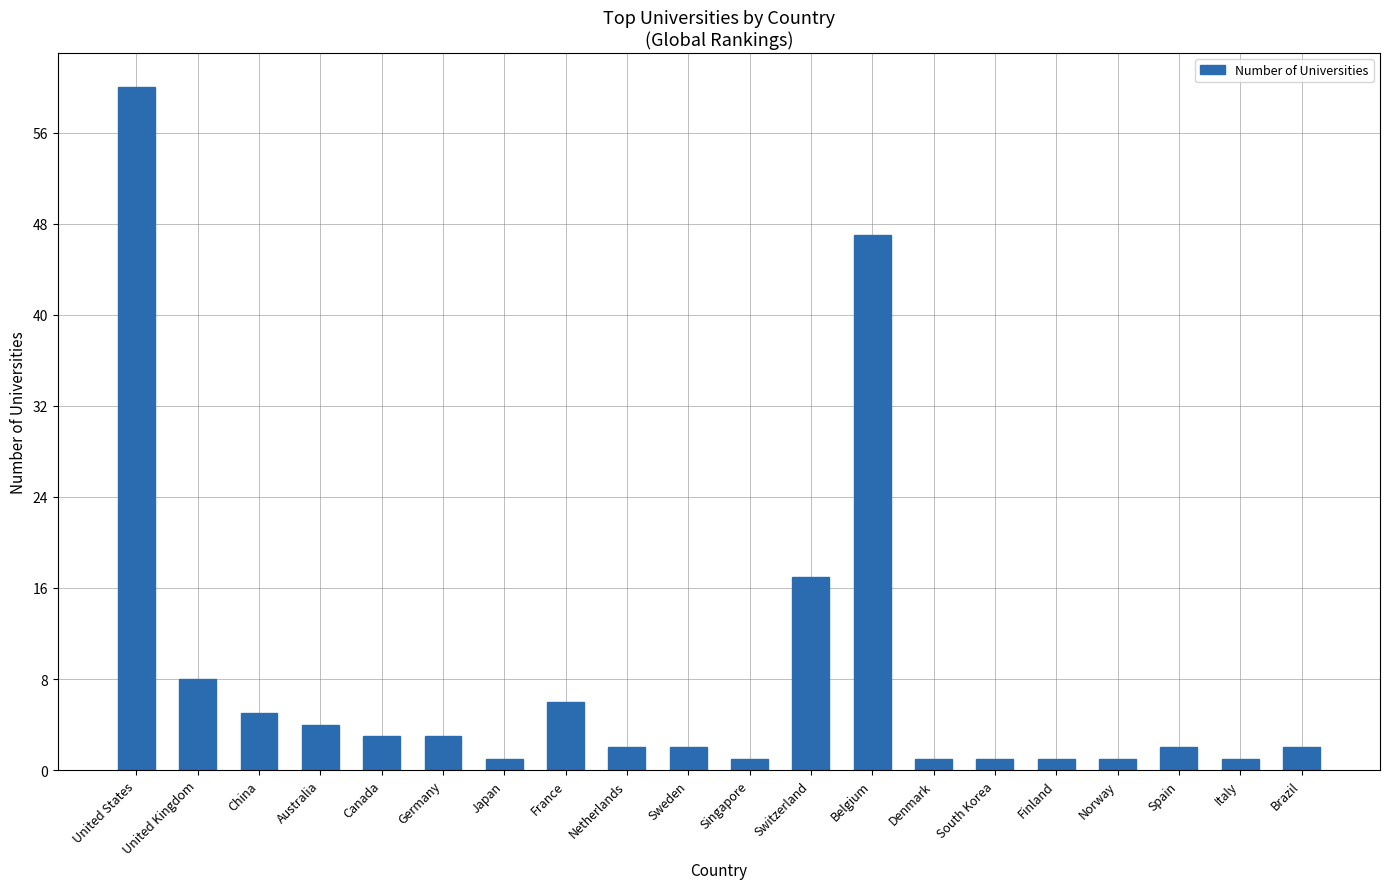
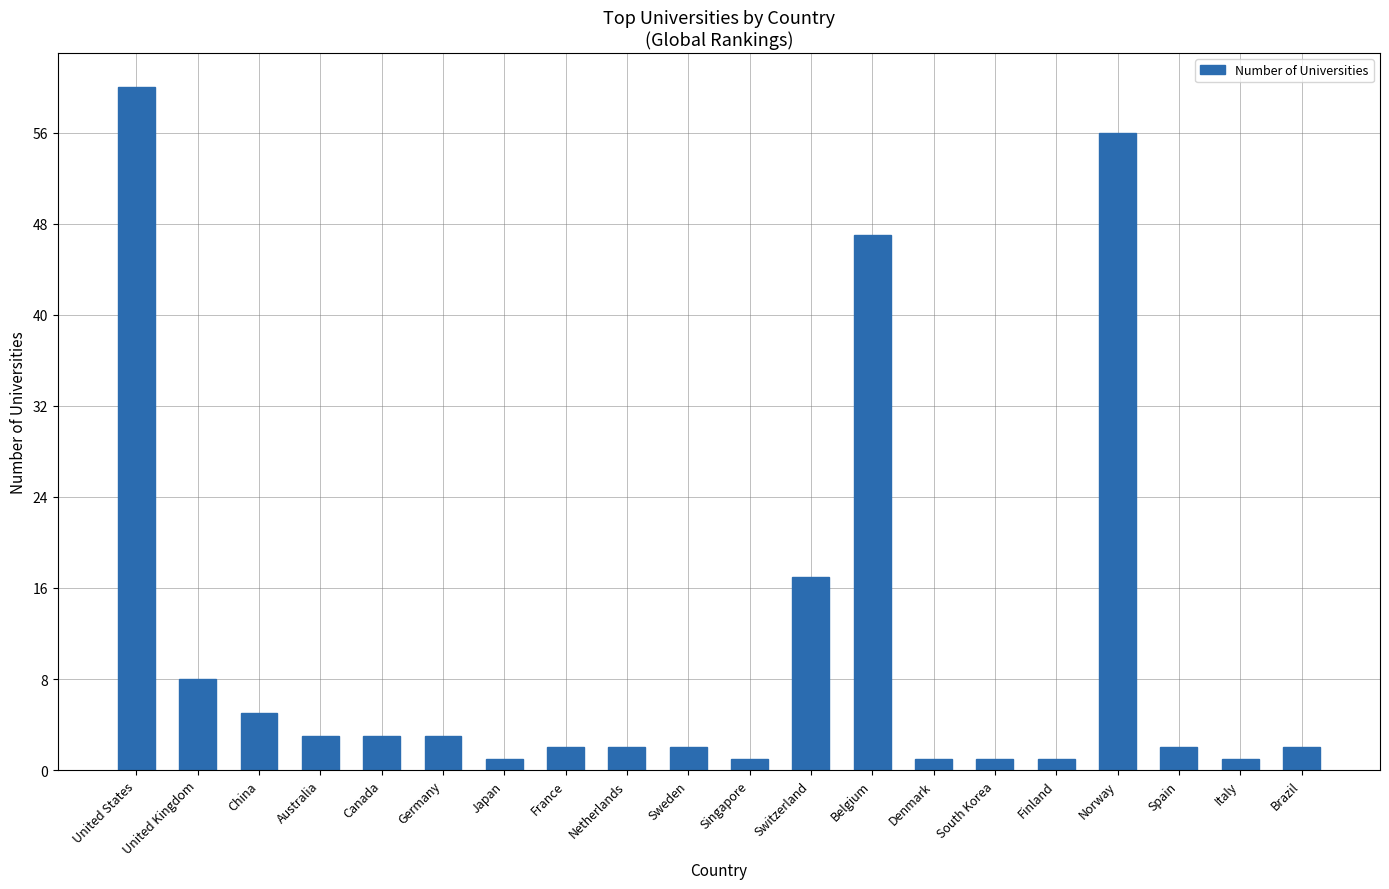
Australia: 4 -> 3
France: 6 -> 2
Norway: 1 -> 56
